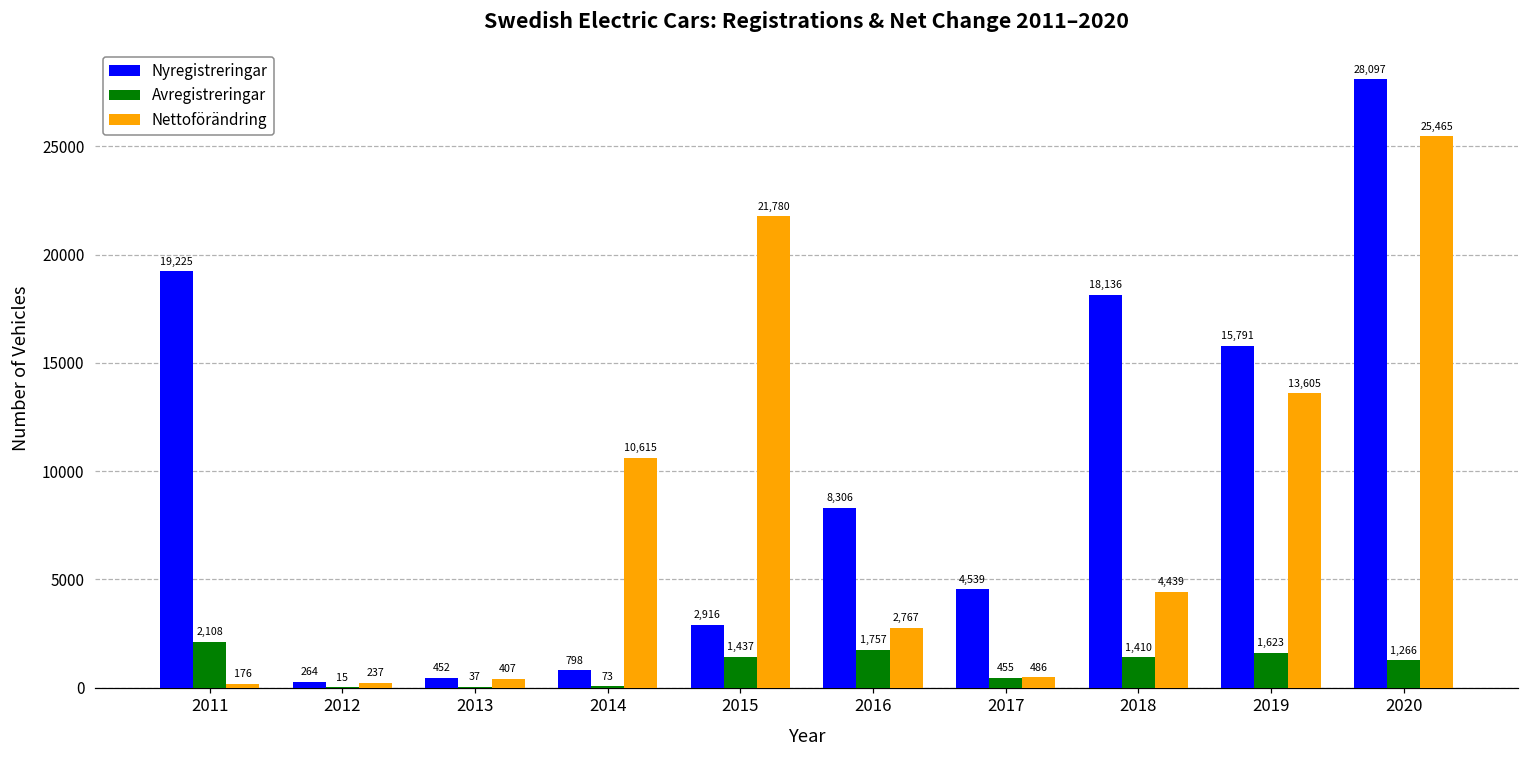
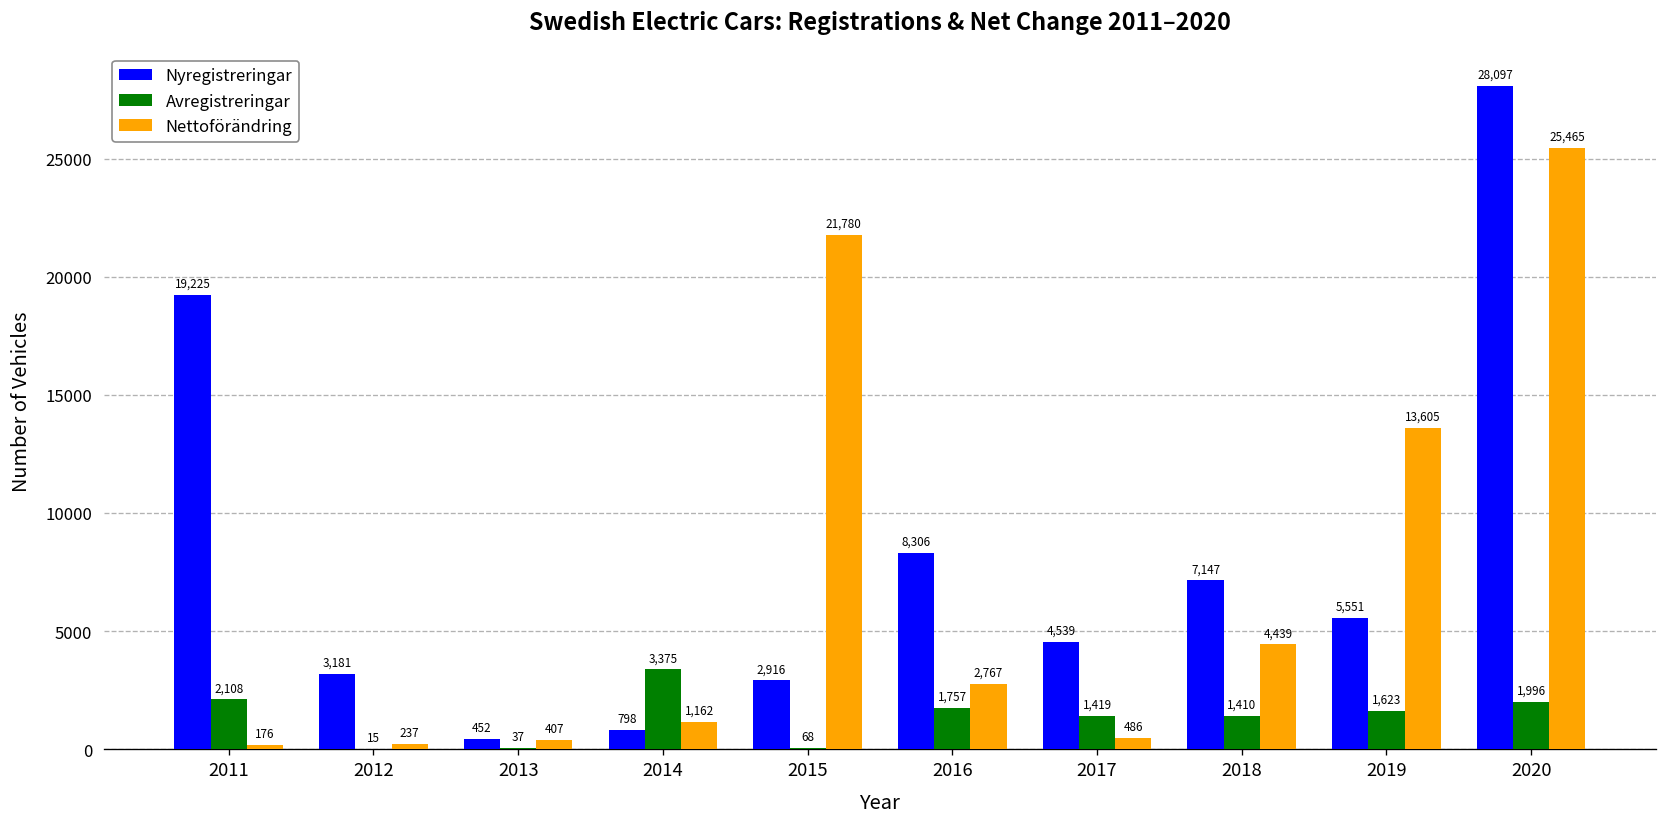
Nyregistreringar, 2012: 264 -> 3,181
Avregistreringar, 2014: 73 -> 3,375
Nettoförändring, 2014: 10,615 -> 1,162
Avregistreringar, 2015: 1,437 -> 68
Avregistreringar, 2017: 455 -> 1,419
Nyregistreringar, 2018: 18,136 -> 7,147
Nyregistreringar, 2019: 15,791 -> 5,551
Avregistreringar, 2020: 1,266 -> 1,996
